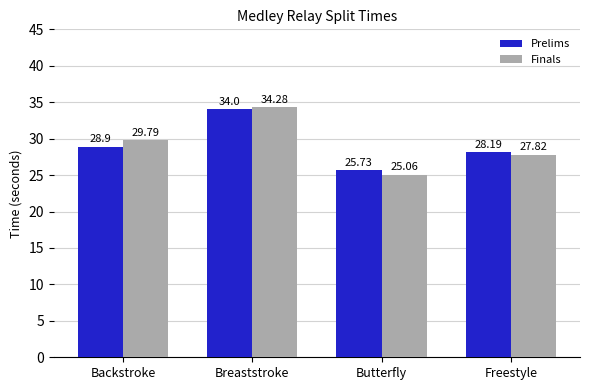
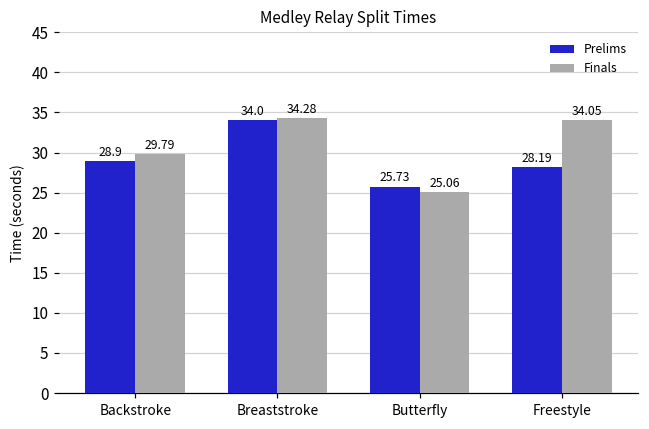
Finals, Freestyle: 27.82 -> 34.05
